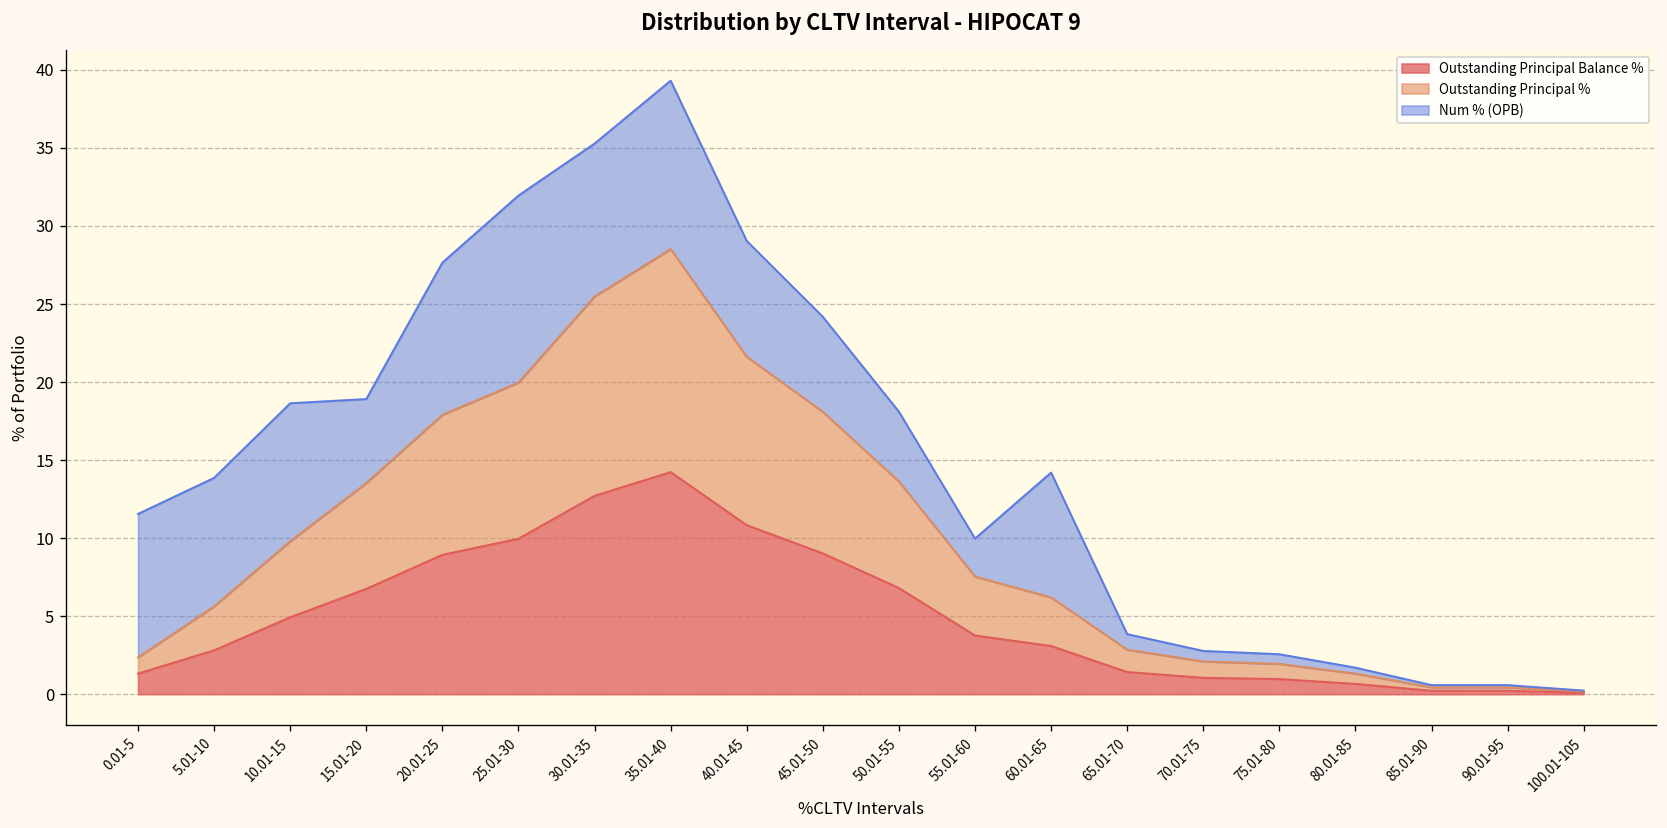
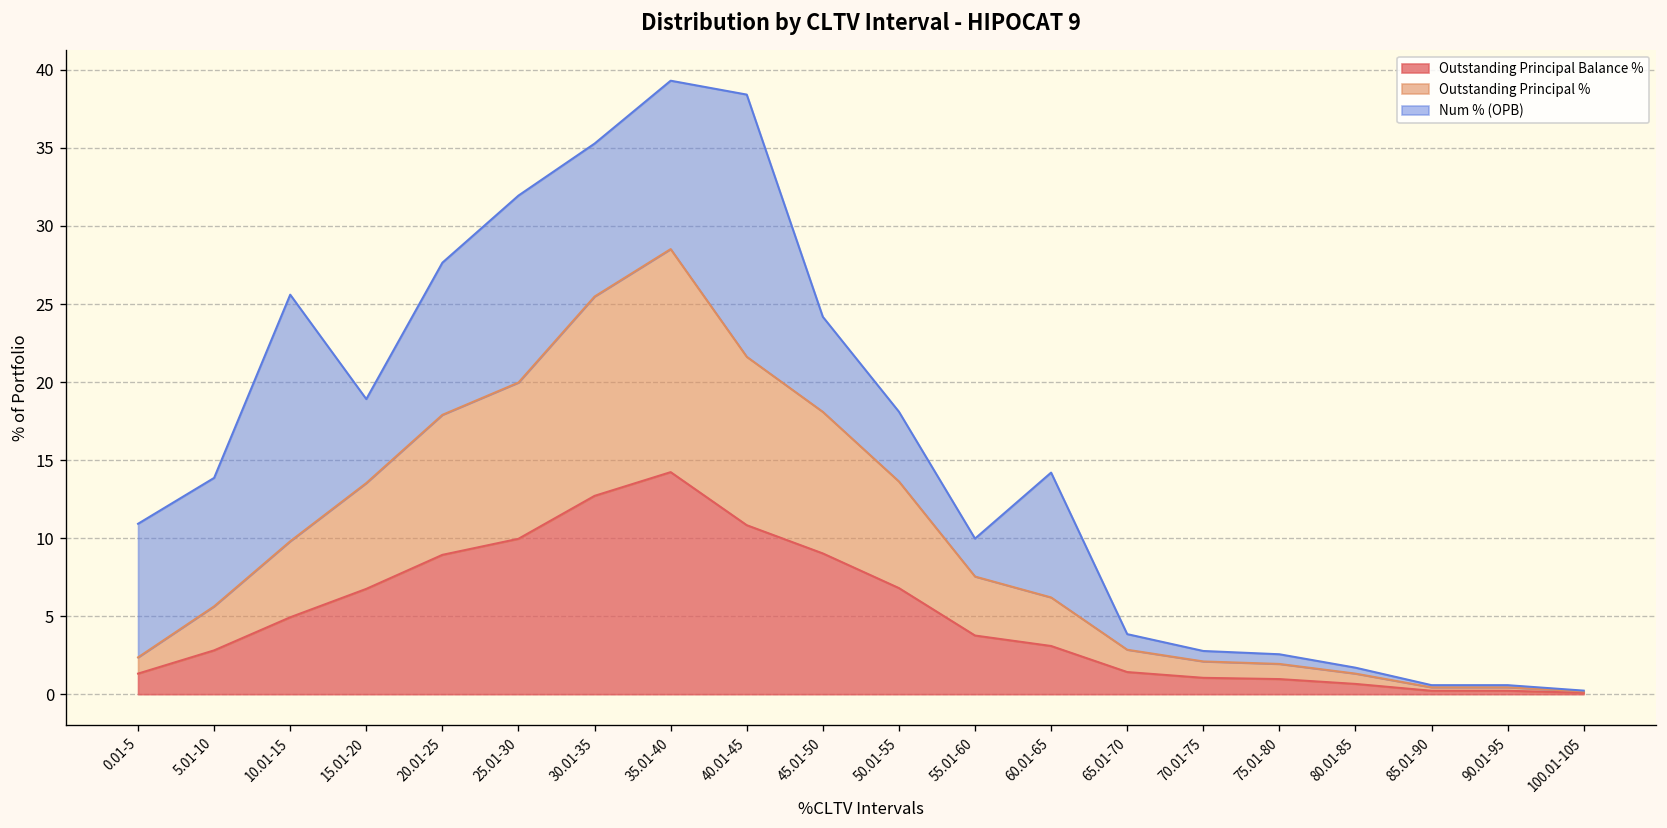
Num % (OPB), 0.01-5: 9.2 -> 8.6
Num % (OPB), 10.01-15: 8.8 -> 15.8
Num % (OPB), 40.01-45: 7.4 -> 16.8
